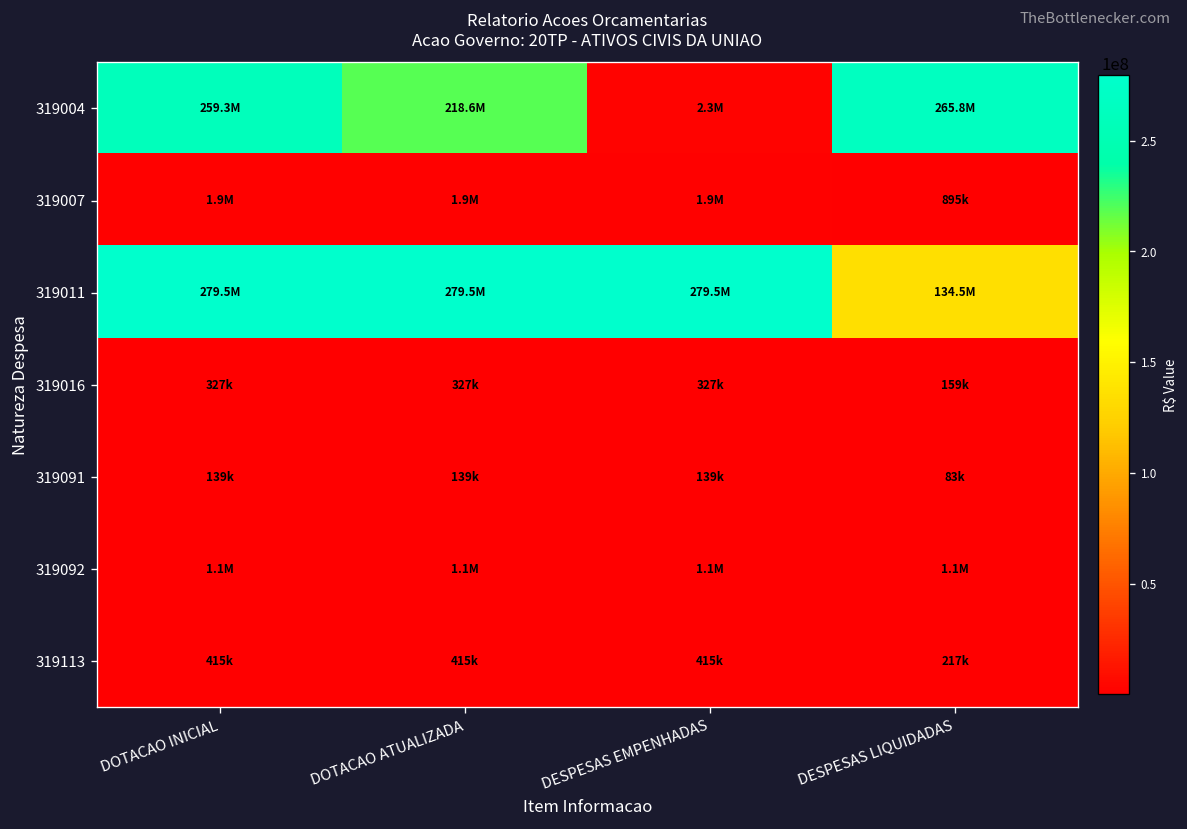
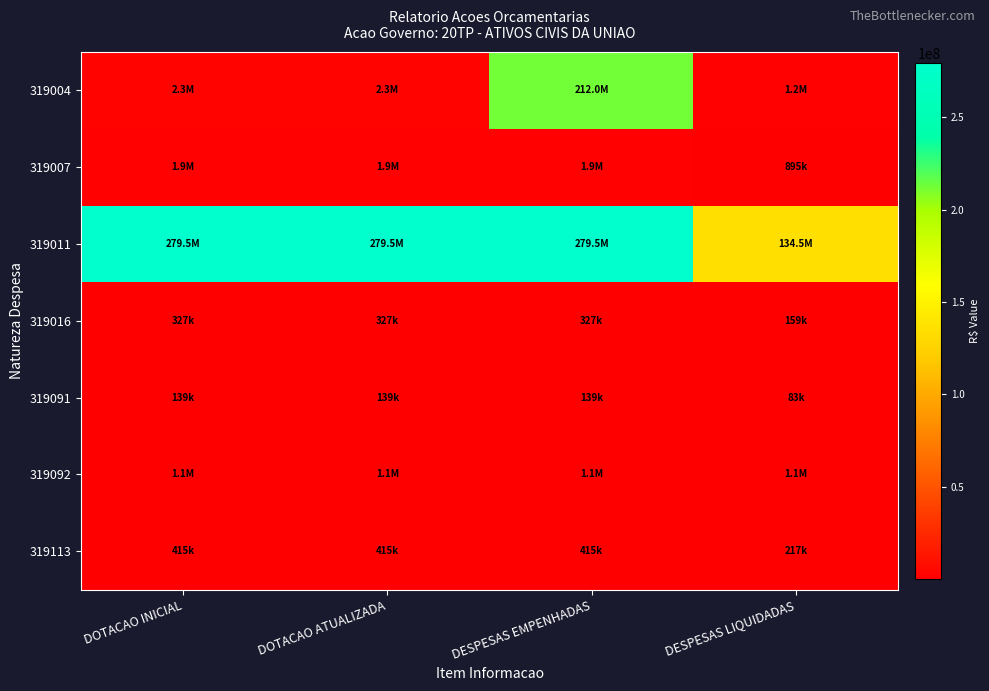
319004, DOTACAO INICIAL: 259.3M -> 2.3M
319004, DOTACAO ATUALIZADA: 218.6M -> 2.3M
319004, DESPESAS EMPENHADAS: 2.3M -> 212.0M
319004, DESPESAS LIQUIDADAS: 265.8M -> 1.2M
